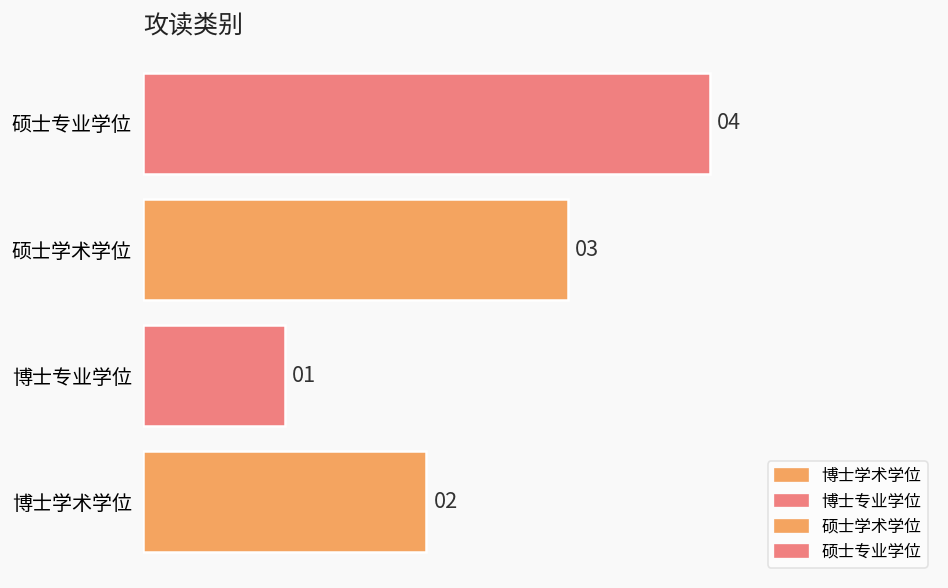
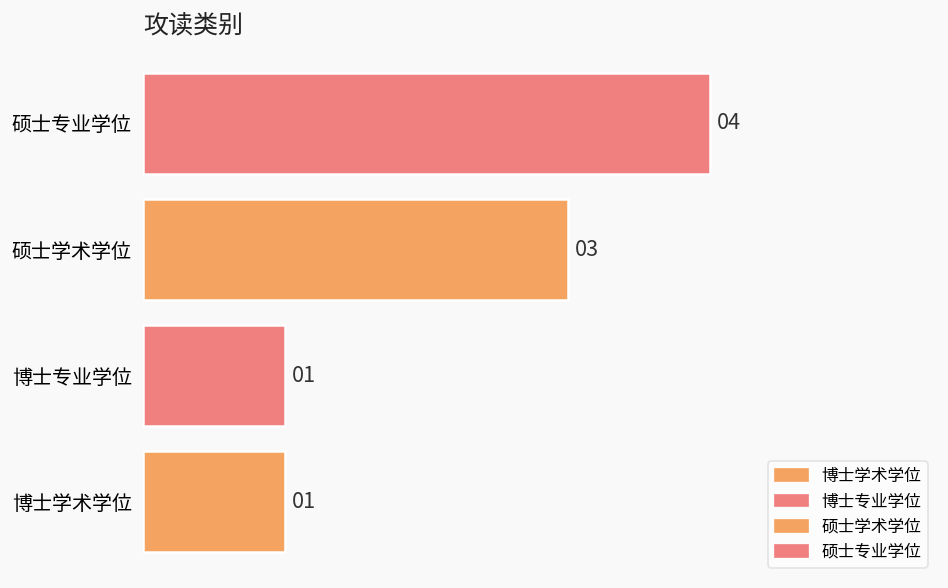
博士学术学位: 02 -> 01
